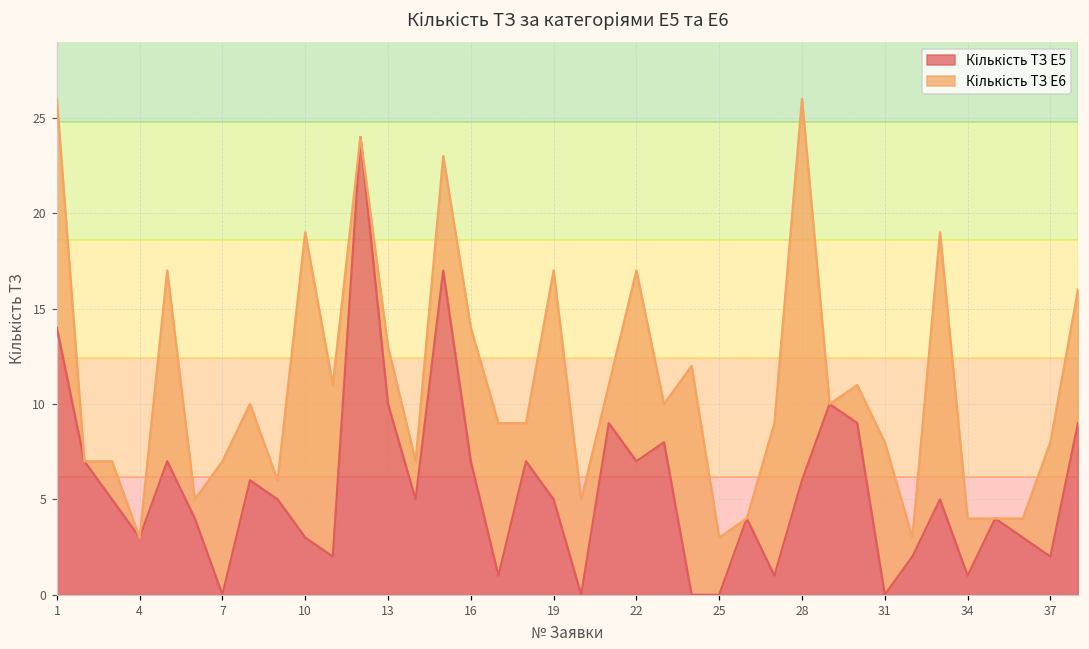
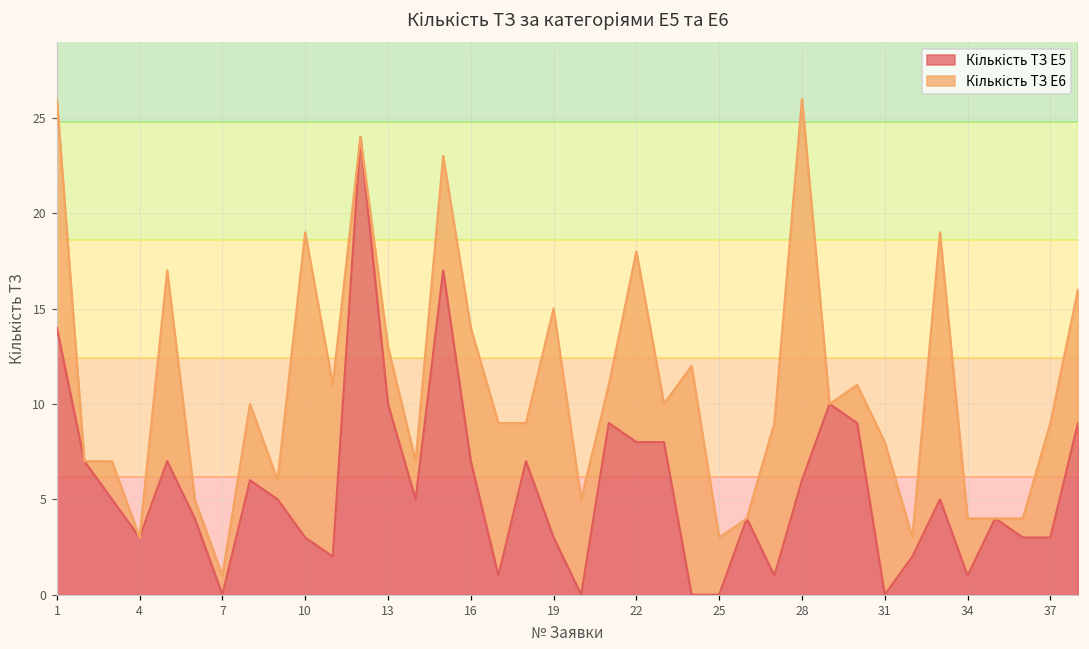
Кількість ТЗ E6, 7: 7 -> 1
Кількість ТЗ E5, 19: 5 -> 3
Кількість ТЗ E5, 22: 7 -> 8
Кількість ТЗ E5, 37: 2 -> 3
